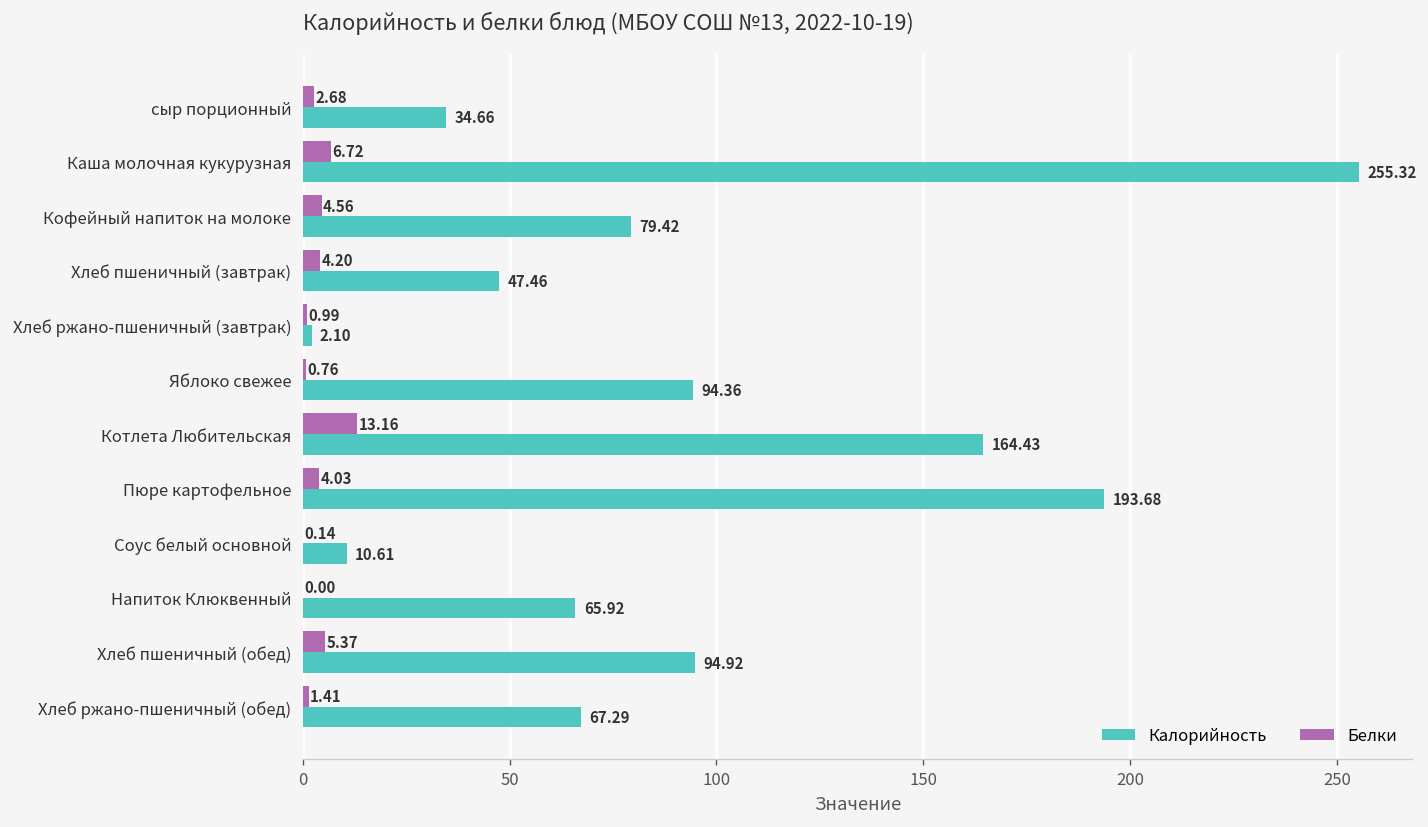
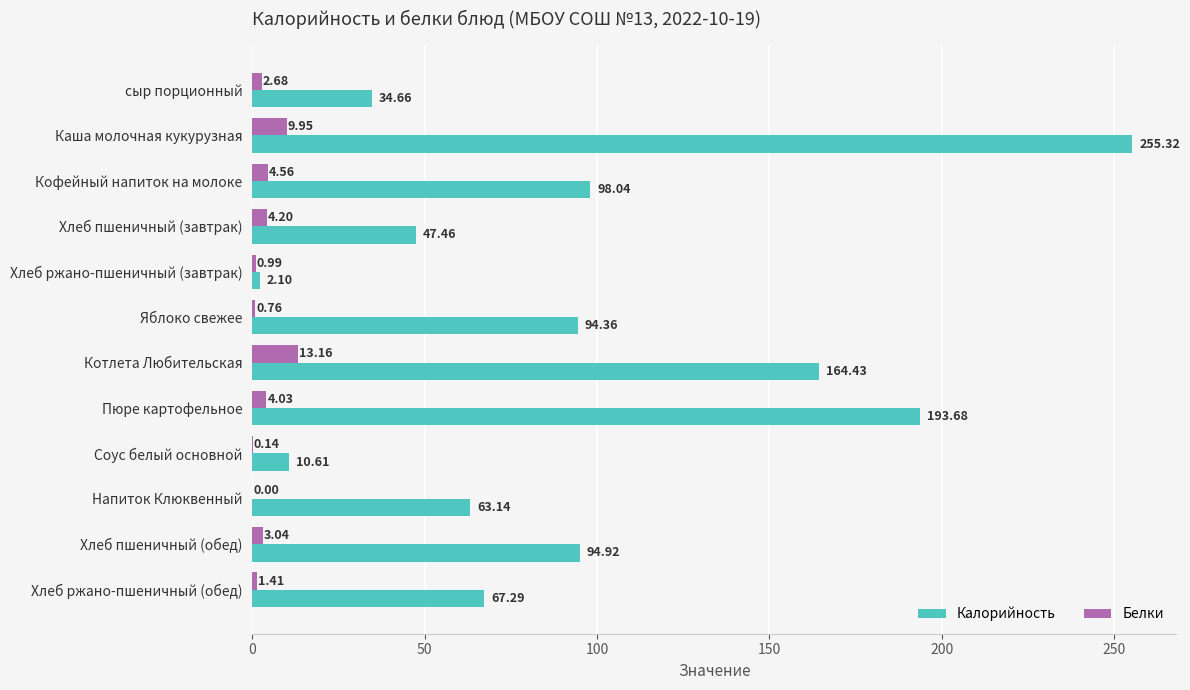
Белки, Каша молочная кукурузная: 6.72 -> 9.95
Калорийность, Кофейный напиток на молоке: 79.42 -> 98.04
Калорийность, Напиток Клюквенный: 65.92 -> 63.14
Белки, Хлеб пшеничный (обед): 5.37 -> 3.04
